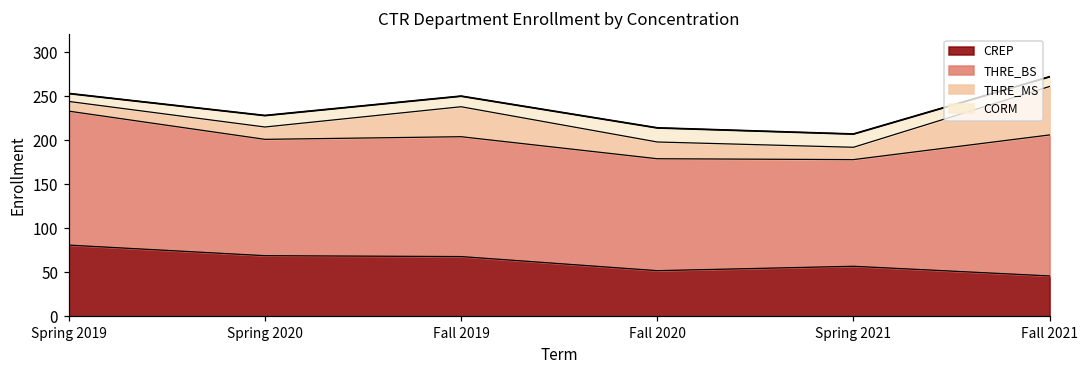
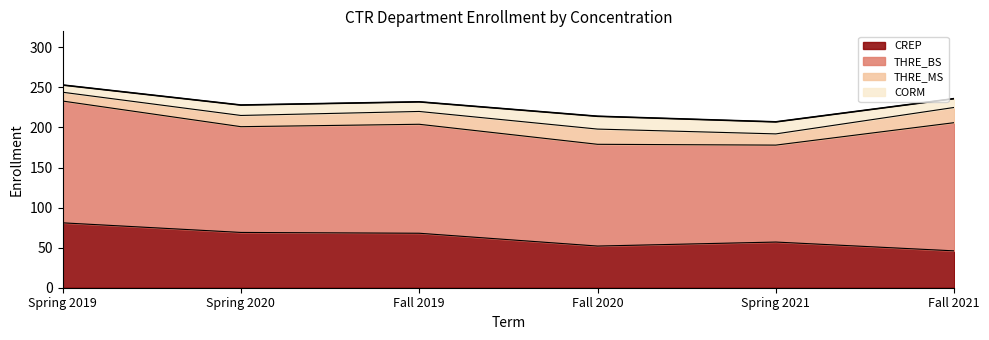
THRE_MS, Fall 2019: 30 -> 20
THRE_MS, Fall 2021: 60 -> 20
